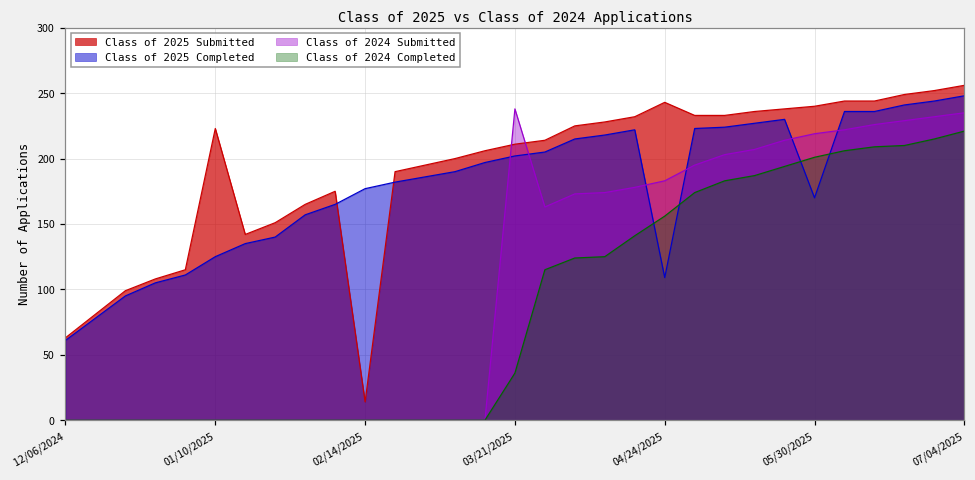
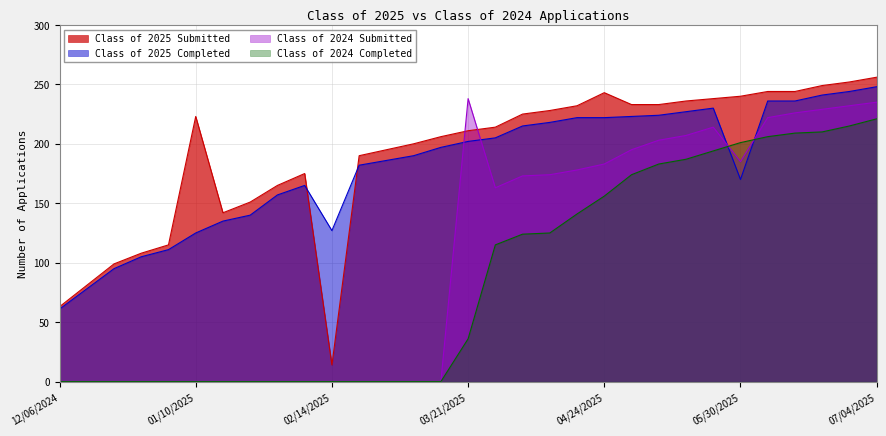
Class of 2025 Completed, 02/14/2025: 177 -> 127
Class of 2025 Completed, 04/24/2025: 109 -> 222
Class of 2024 Submitted, 05/30/2025: 219 -> 185
